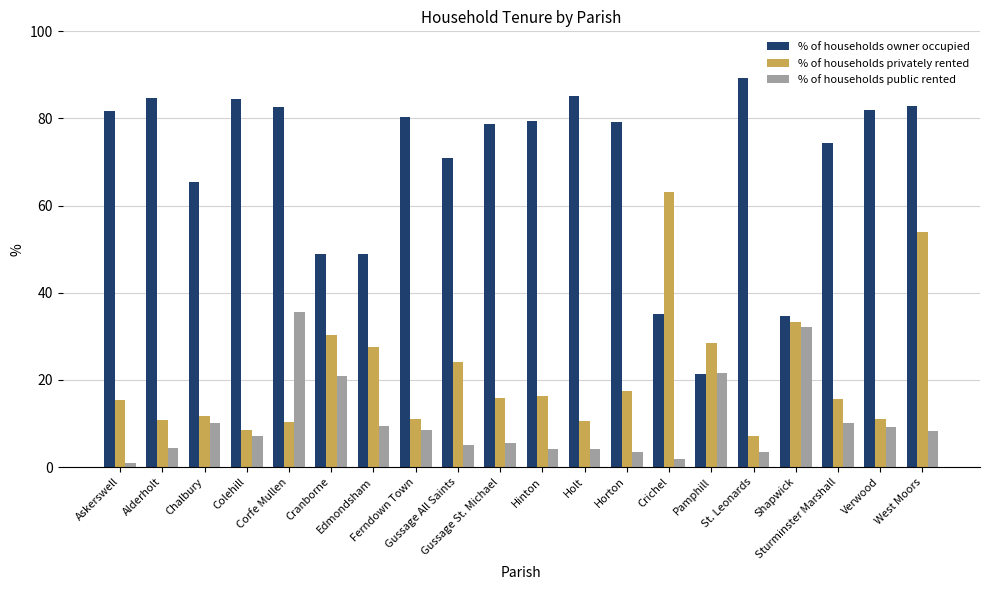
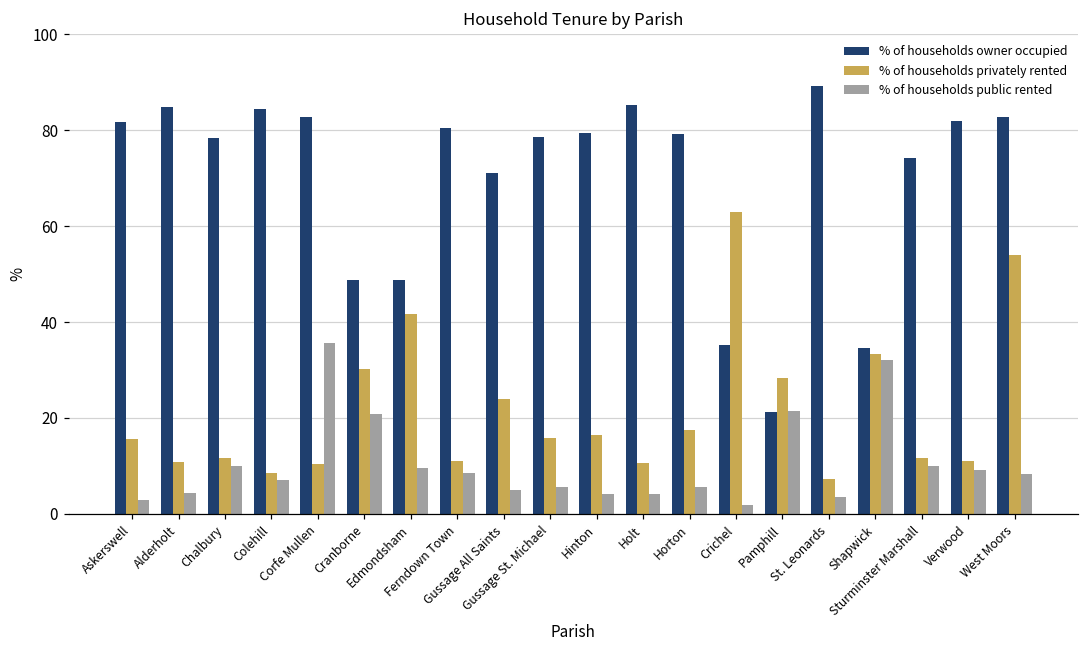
% of households public rented, Askerswell: 1 -> 3
% of households owner occupied, Chalbury: 65 -> 78
% of households privately rented, Edmondsham: 27 -> 42
% of households public rented, Horton: 3 -> 6
% of households privately rented, Sturminster Marshall: 16 -> 12
